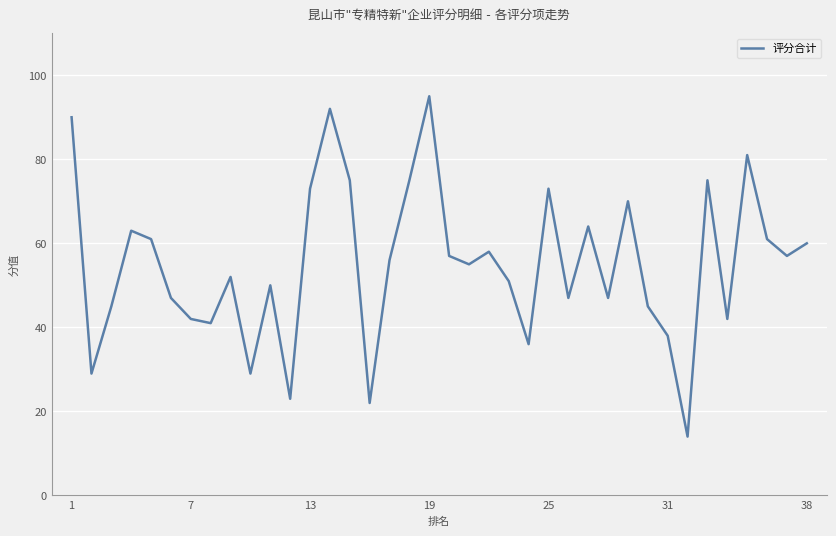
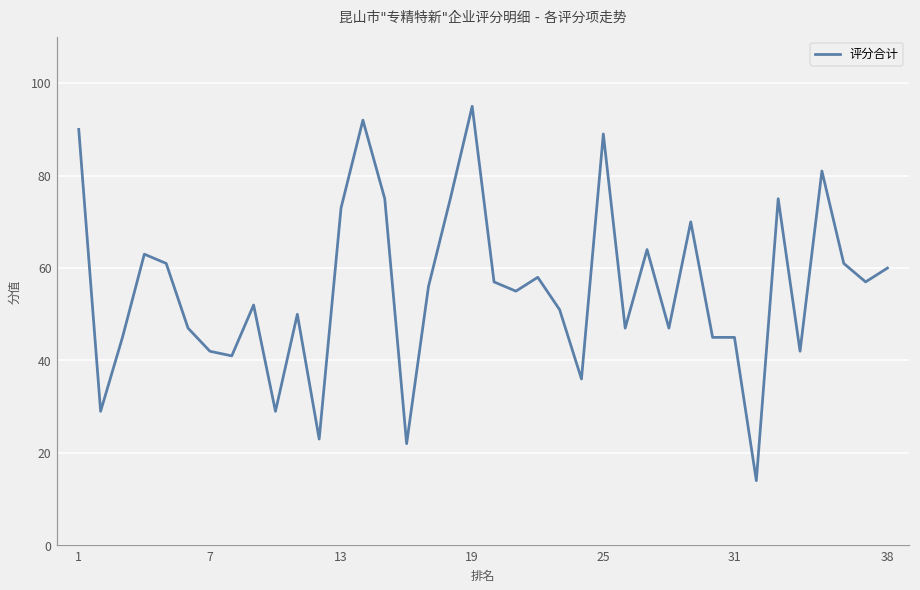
25: 73 -> 89
31: 38 -> 45
